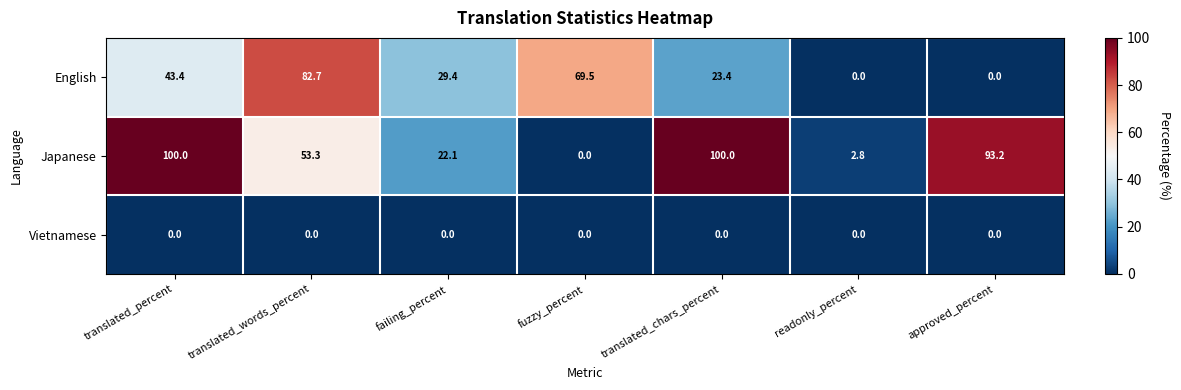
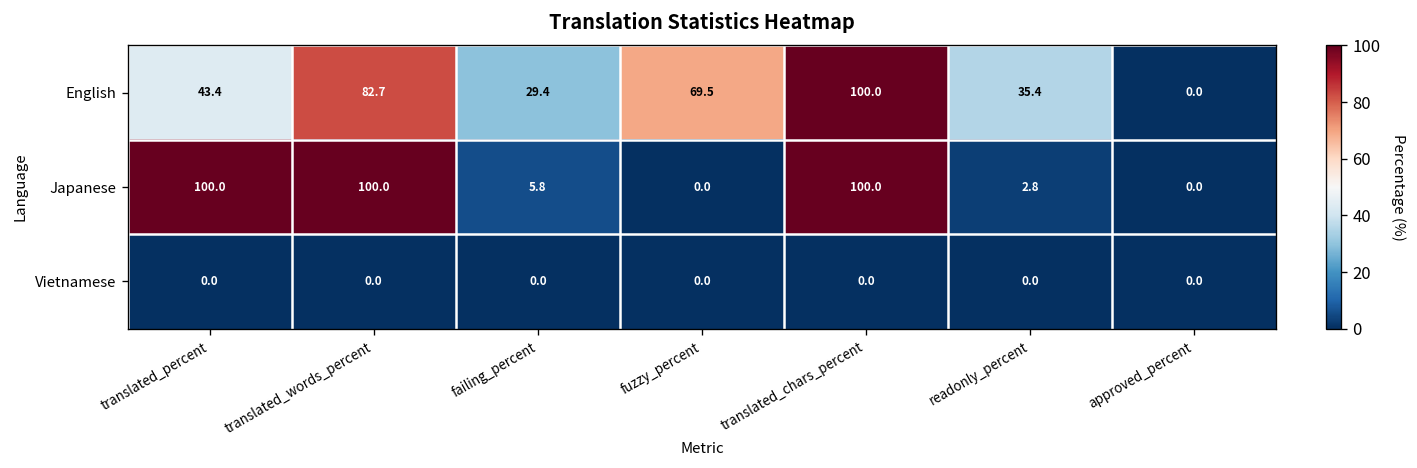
English, translated_chars_percent: 23.4 -> 100.0
English, readonly_percent: 0.0 -> 35.4
Japanese, translated_words_percent: 53.3 -> 100.0
Japanese, failing_percent: 22.1 -> 5.8
Japanese, approved_percent: 93.2 -> 0.0
